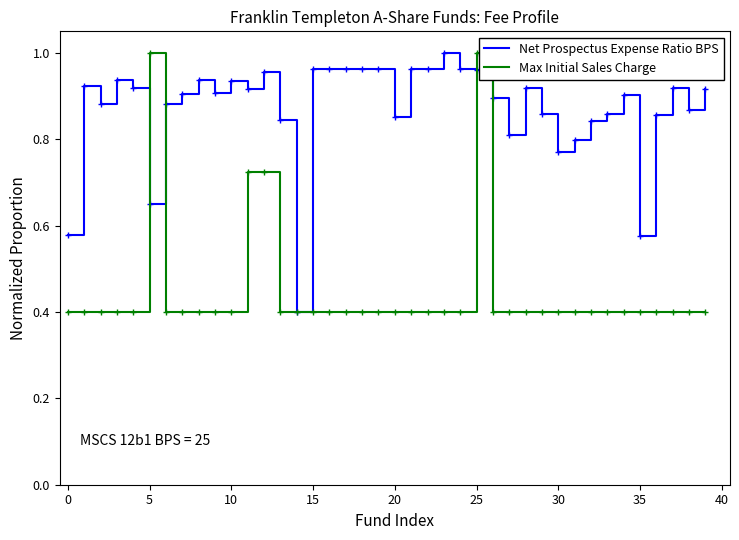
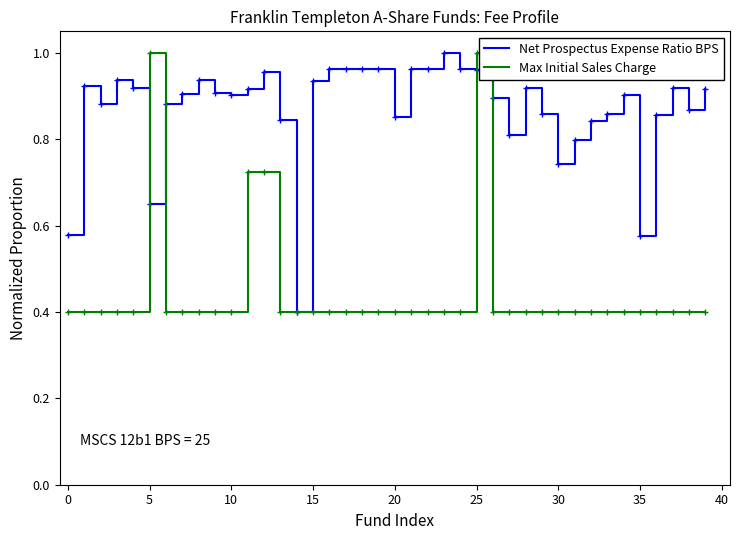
Net Prospectus Expense Ratio BPS, 10: 0.93 -> 0.90
Net Prospectus Expense Ratio BPS, 15: 0.96 -> 0.93
Net Prospectus Expense Ratio BPS, 30: 0.77 -> 0.74
